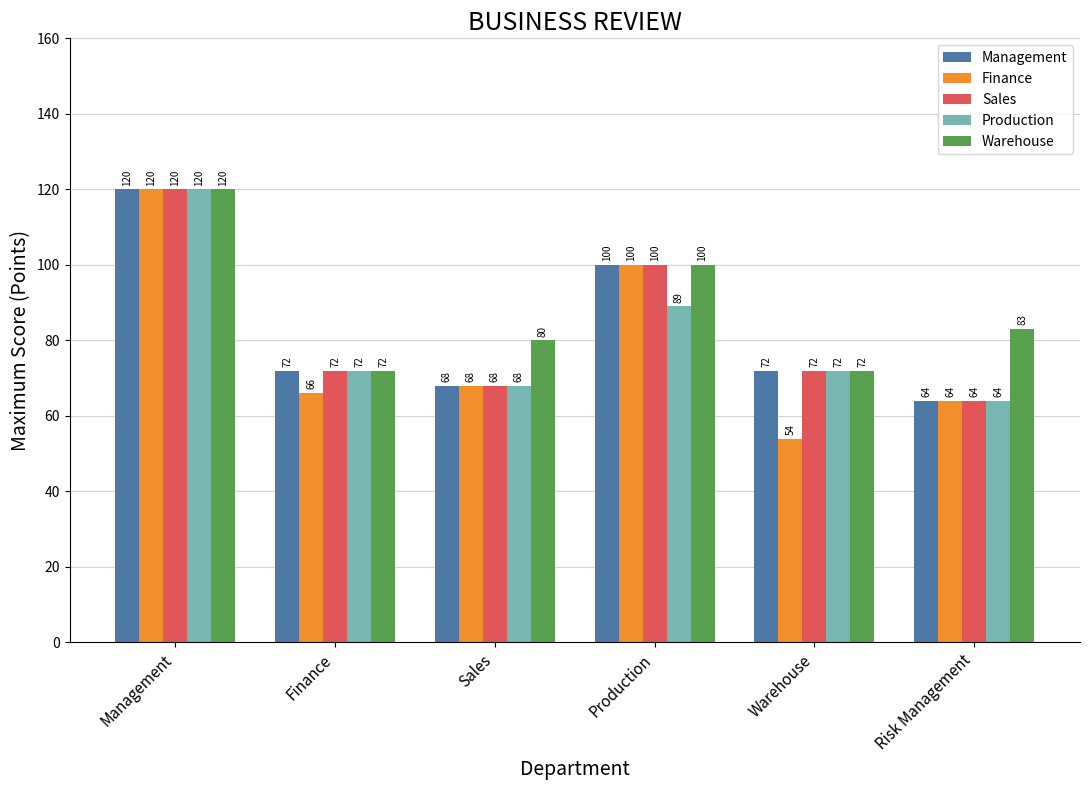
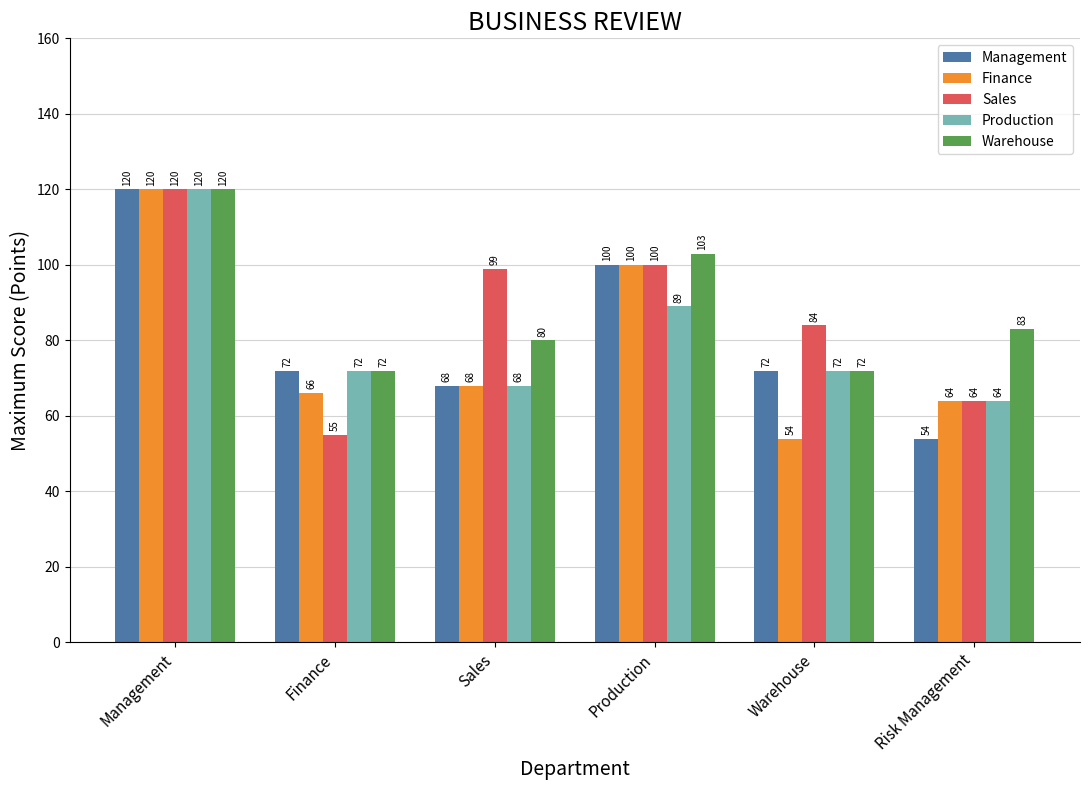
Sales, Finance: 72 -> 55
Sales, Sales: 68 -> 99
Warehouse, Production: 100 -> 103
Sales, Warehouse: 72 -> 84
Management, Risk Management: 64 -> 54
